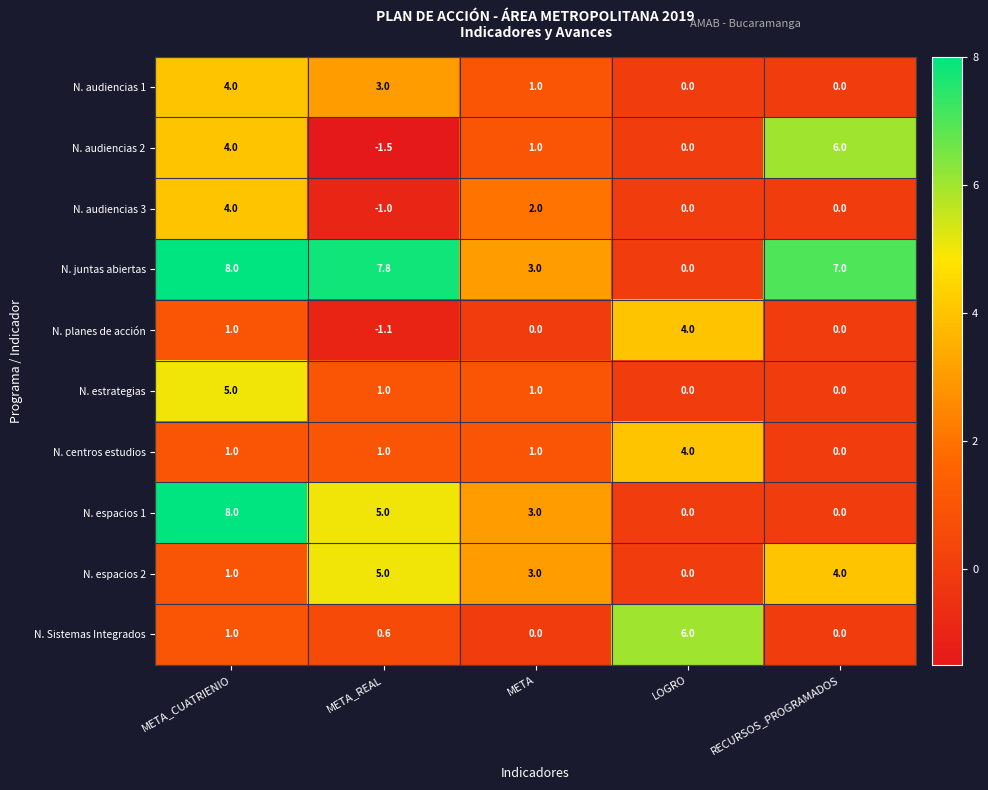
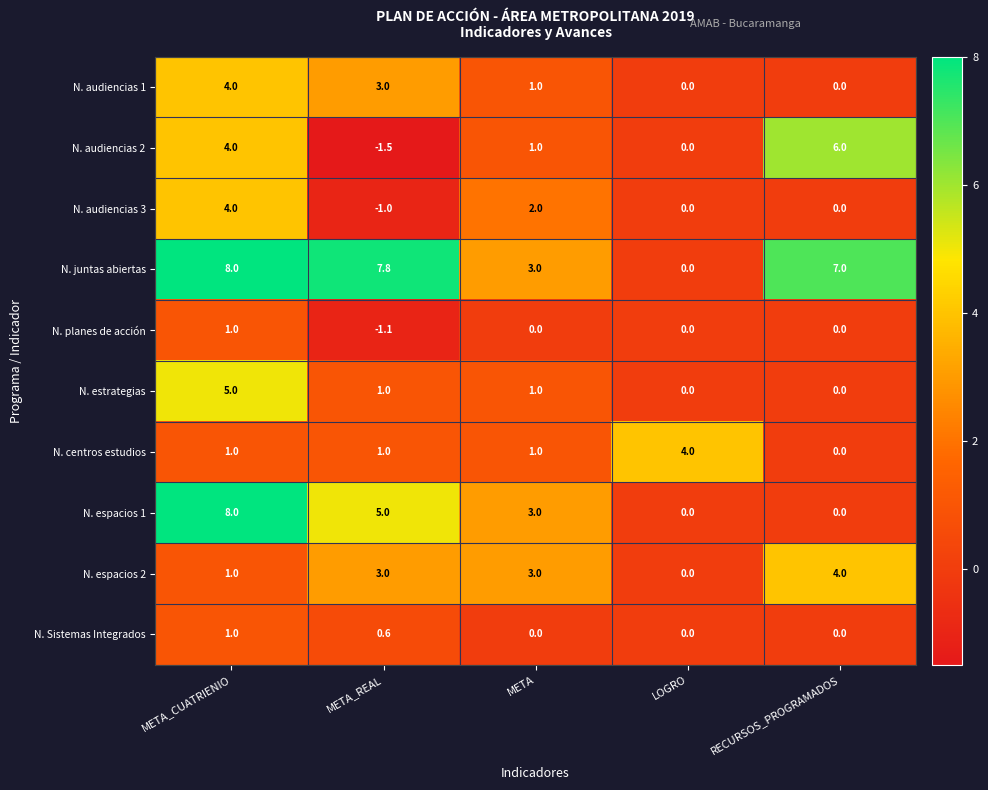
N. planes de acción, LOGRO: 4.0 -> 0.0
N. espacios 2, META_REAL: 5.0 -> 3.0
N. Sistemas Integrados, LOGRO: 6.0 -> 0.0
